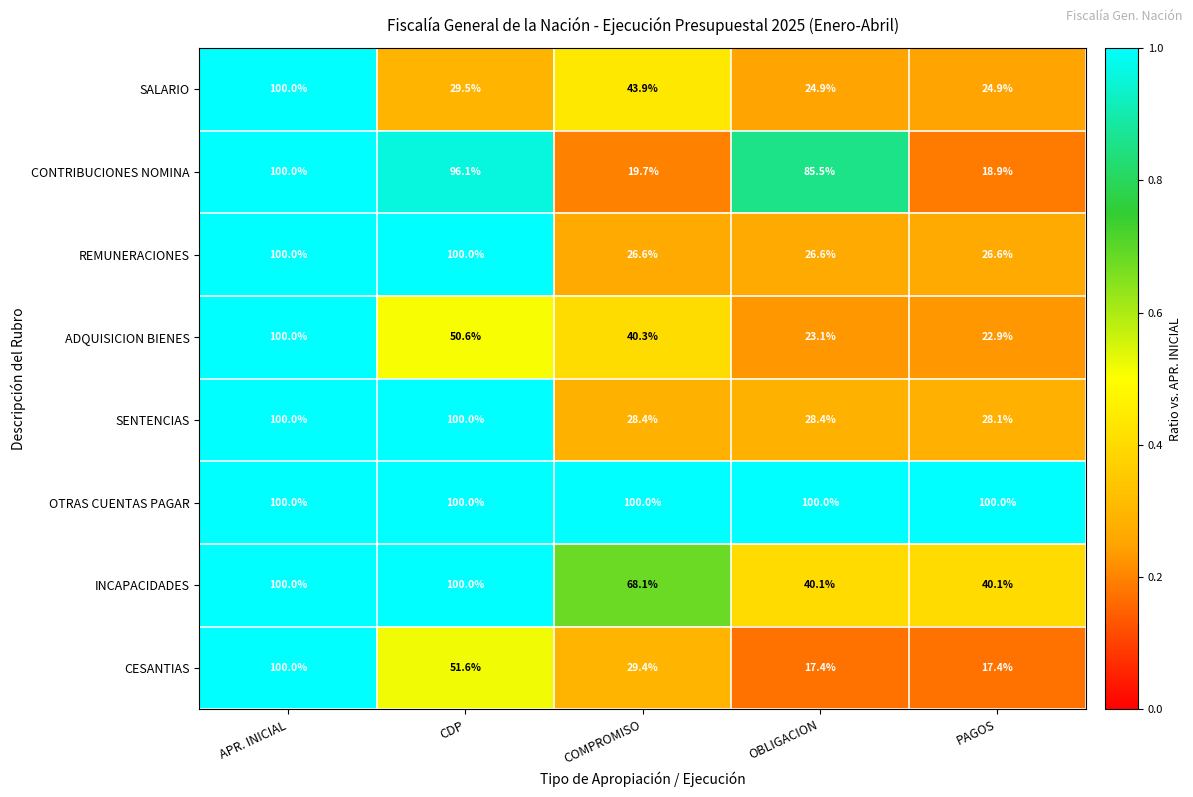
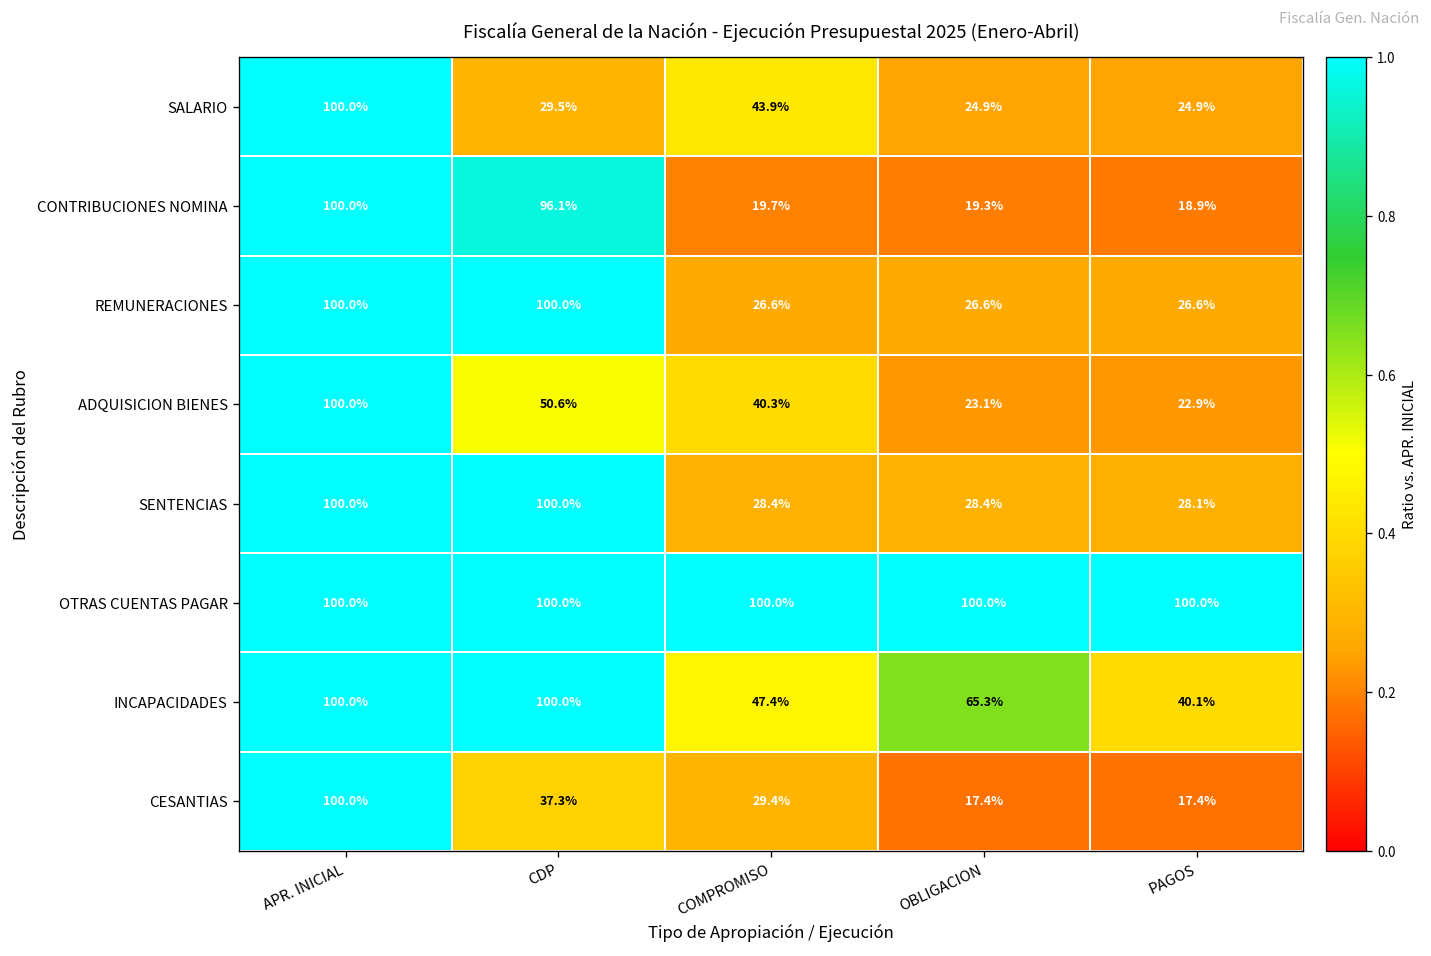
CONTRIBUCIONES NOMINA, OBLIGACION: 85.5% -> 19.3%
INCAPACIDADES, COMPROMISO: 68.1% -> 47.4%
INCAPACIDADES, OBLIGACION: 40.1% -> 65.3%
CESANTIAS, CDP: 51.6% -> 37.3%
